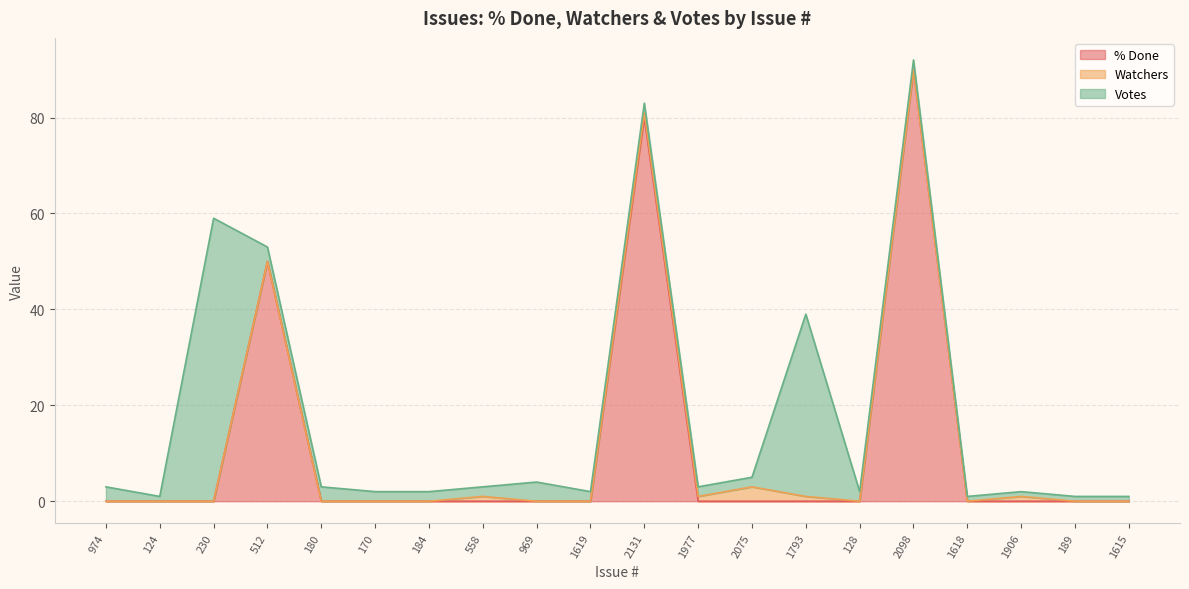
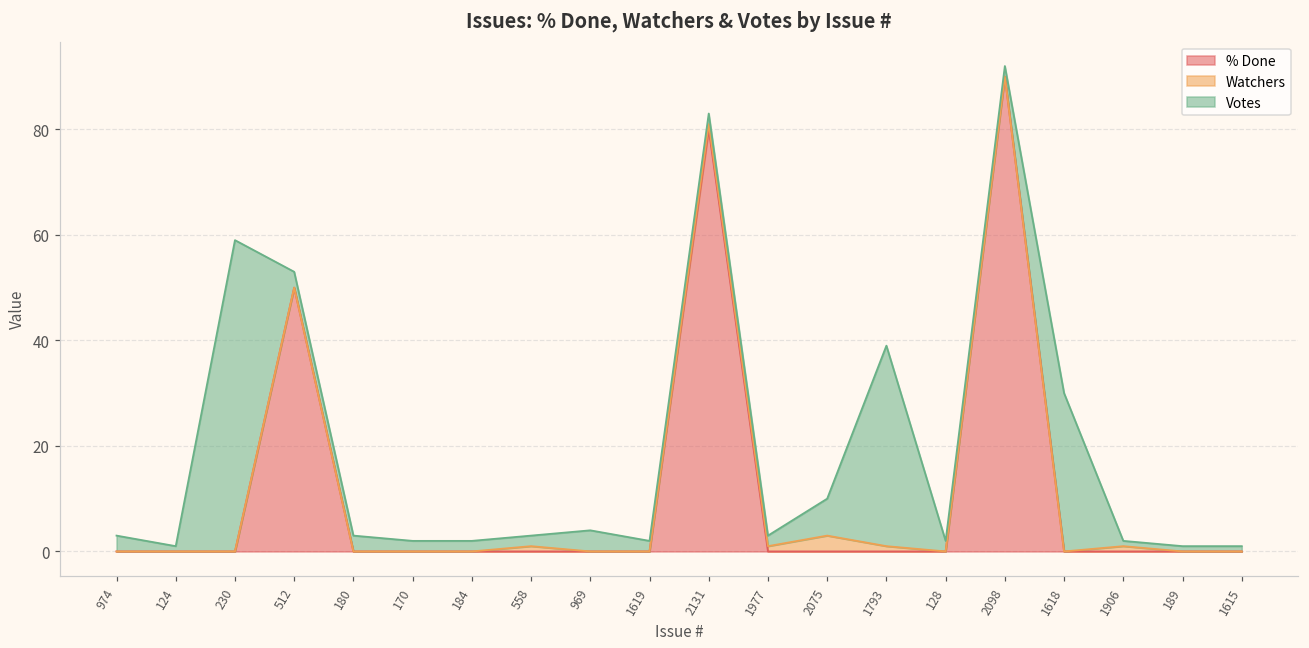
Votes, 2075: 2 -> 7
Votes, 1618: 1 -> 30
